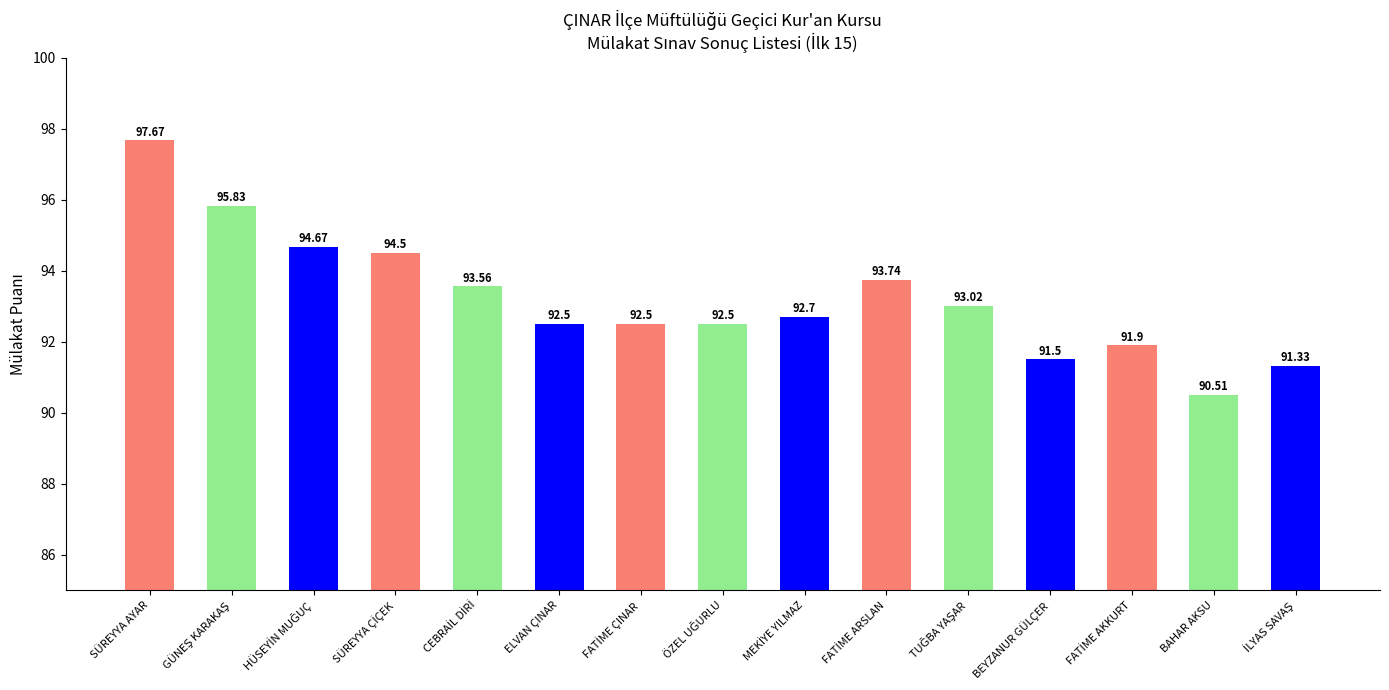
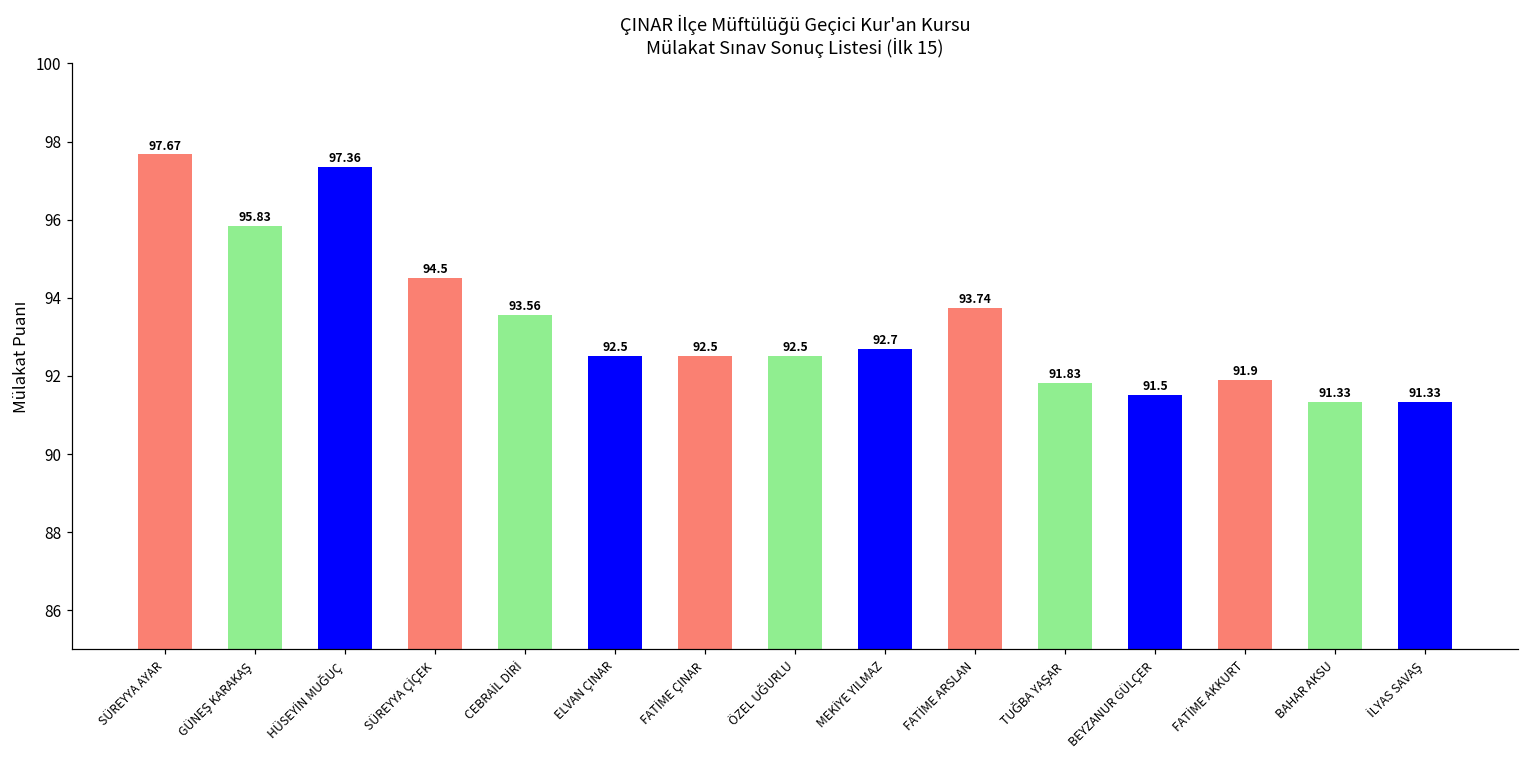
HÜSEYİN MUĞUÇ: 94.67 -> 97.36
TUĞBA YAŞAR: 93.02 -> 91.83
BAHAR AKSU: 90.51 -> 91.33
